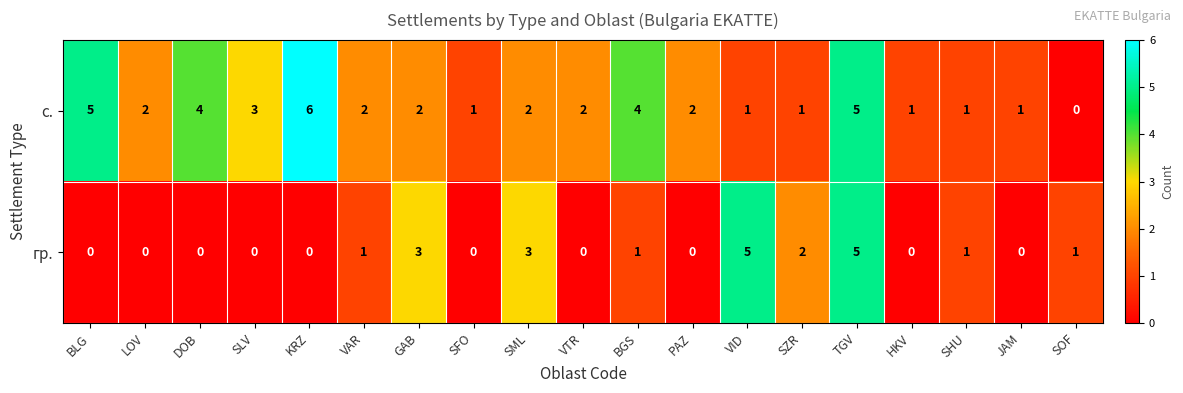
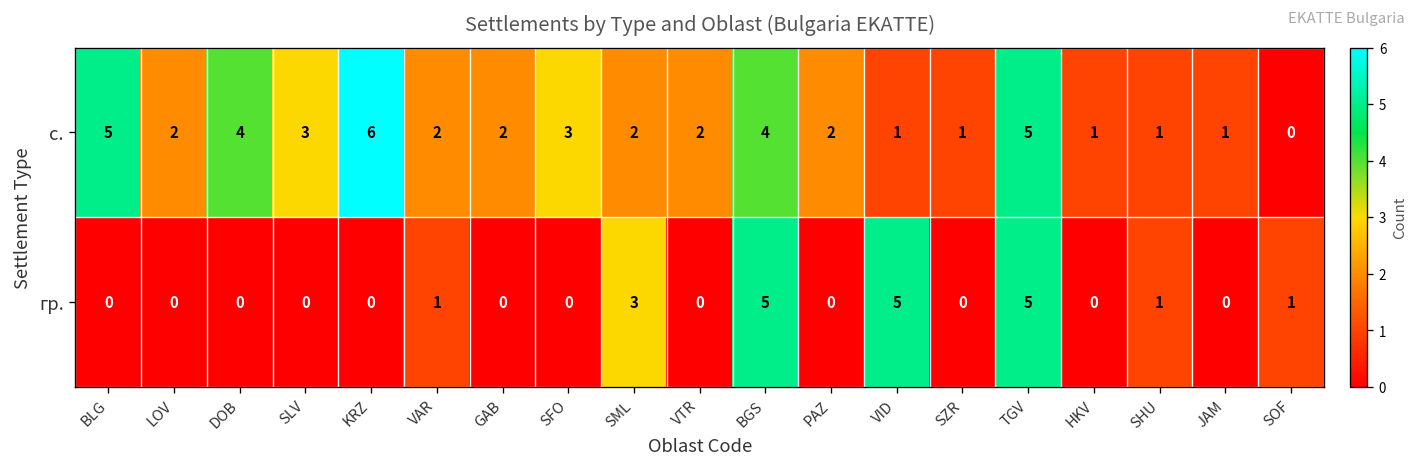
с., SFO: 1 -> 3
гр., GAB: 3 -> 0
гр., BGS: 1 -> 5
гр., SZR: 2 -> 0
